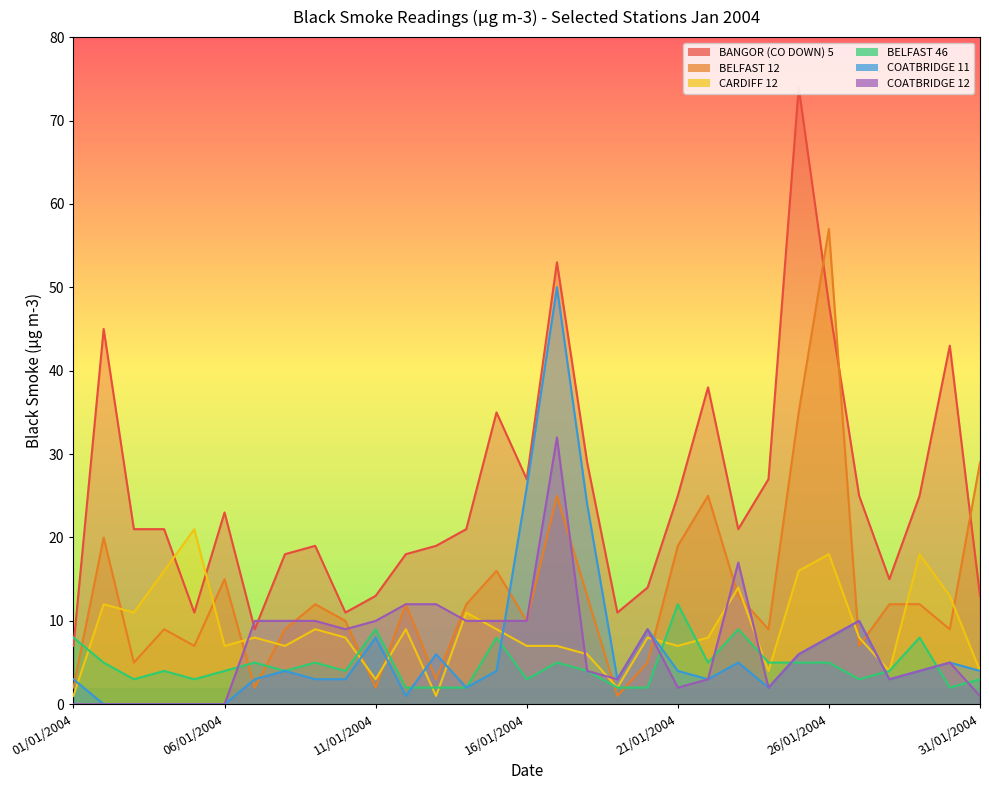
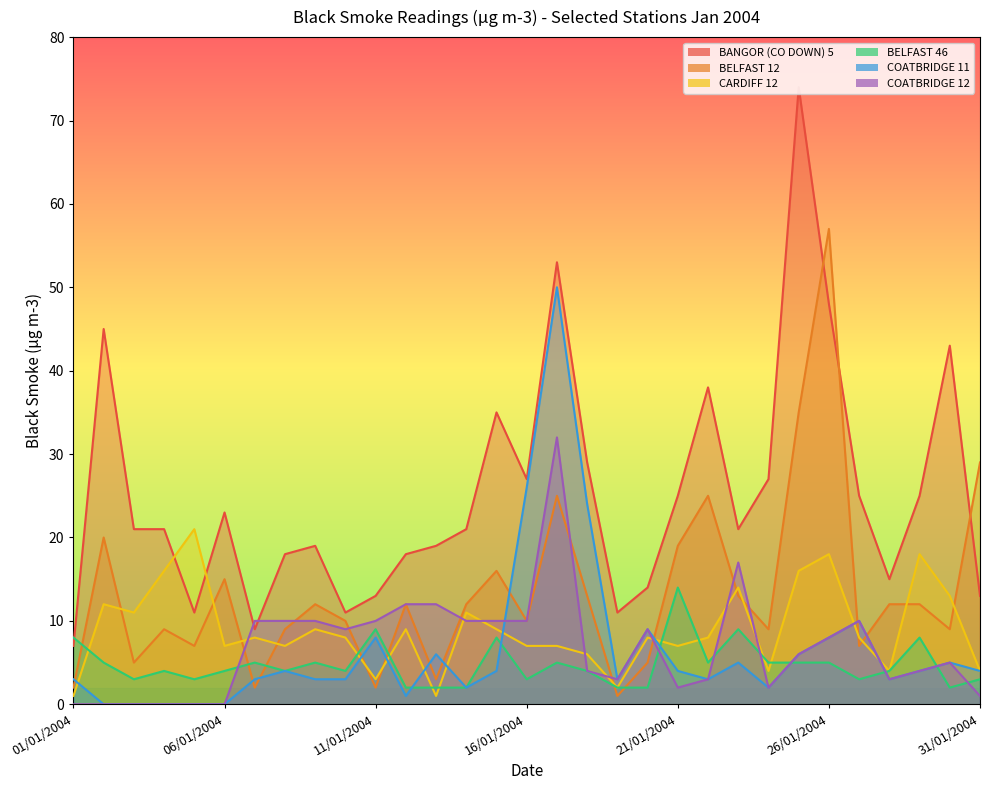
BELFAST 46, 21/01/2004: 12 -> 14
